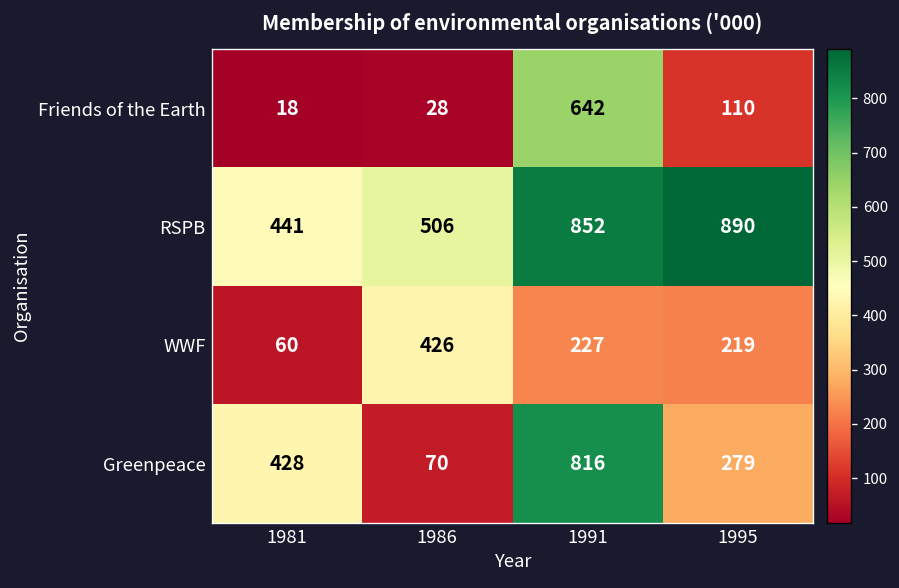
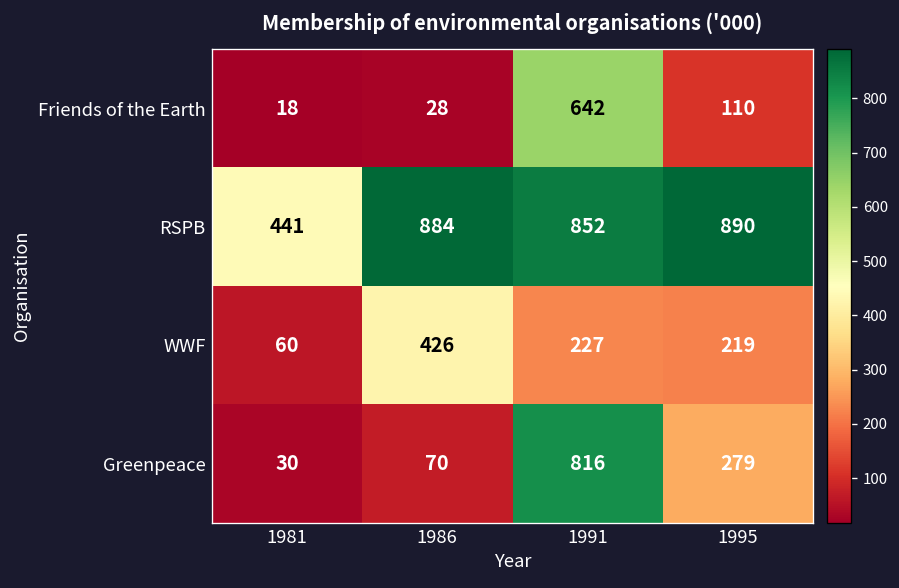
RSPB, 1986: 506 -> 884
Greenpeace, 1981: 428 -> 30
